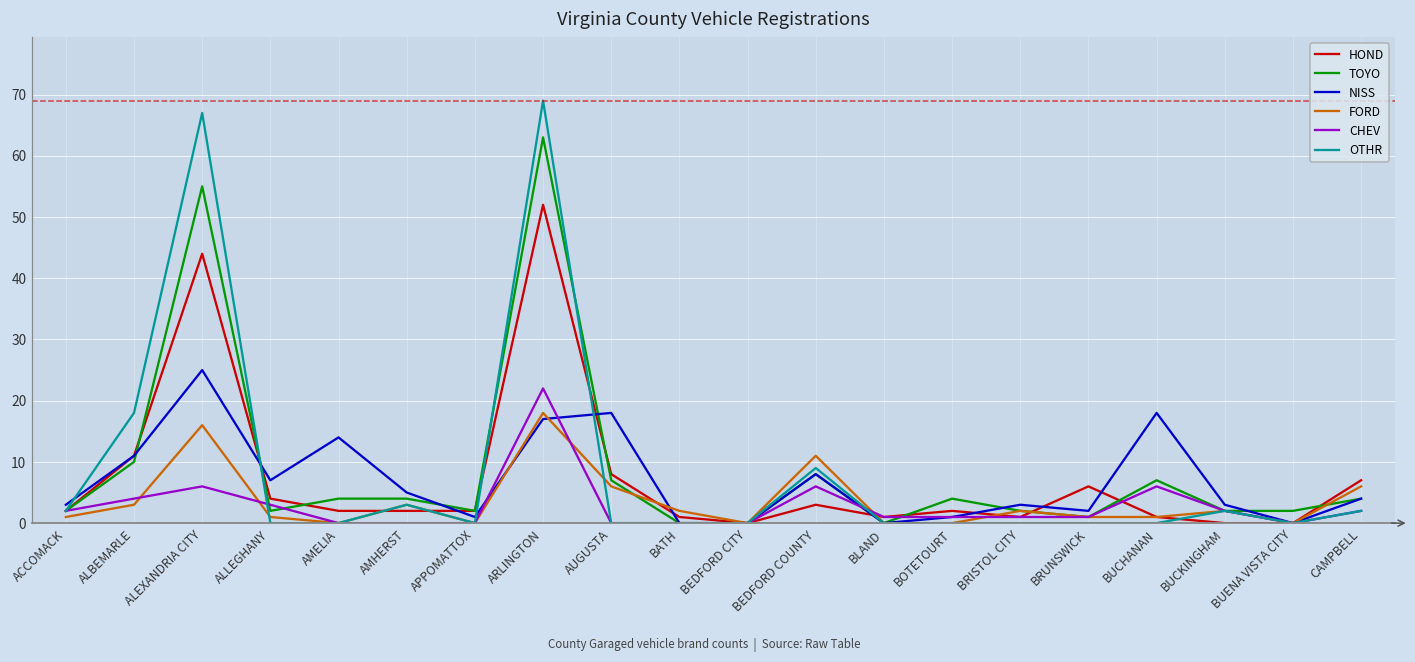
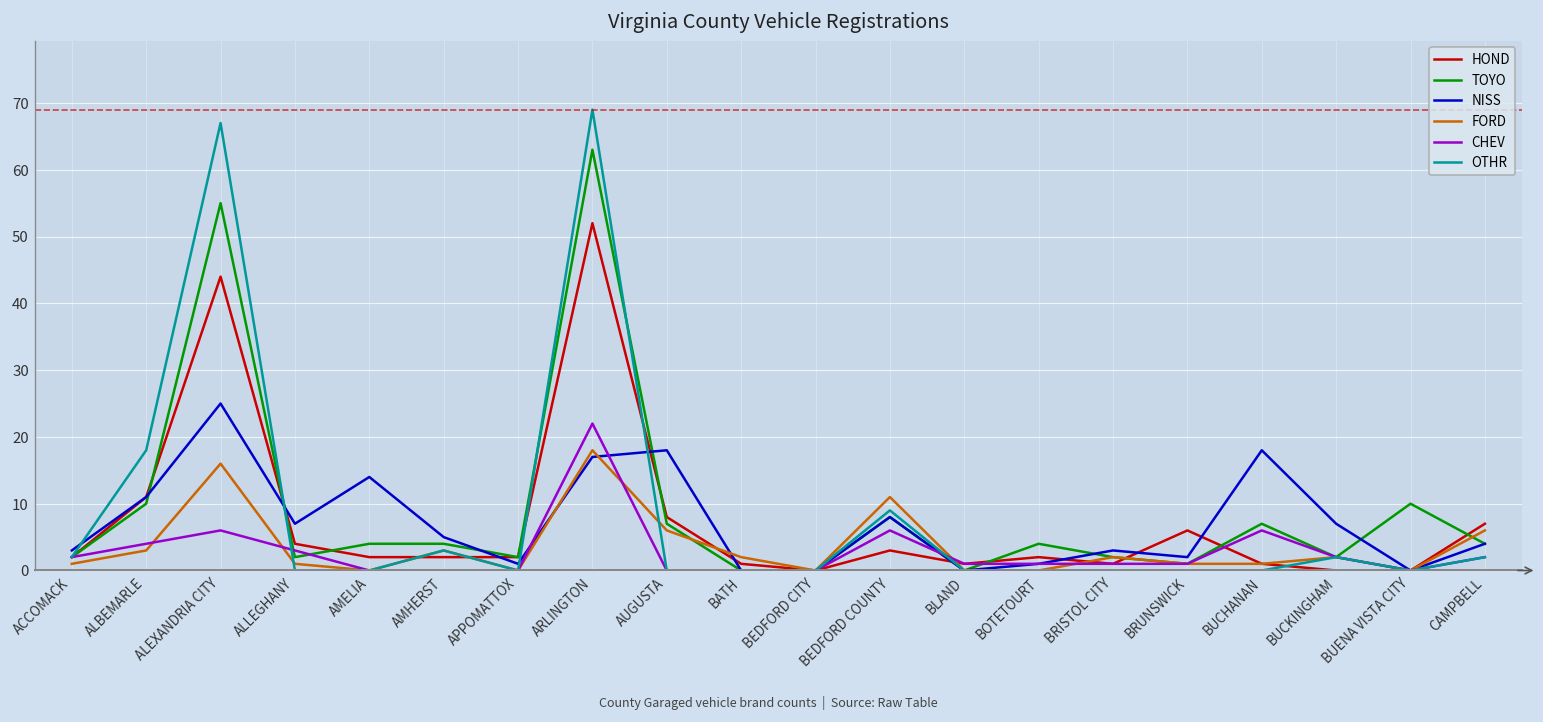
NISS, BUCKINGHAM: 3 -> 7
TOYO, BUENA VISTA CITY: 2 -> 10
